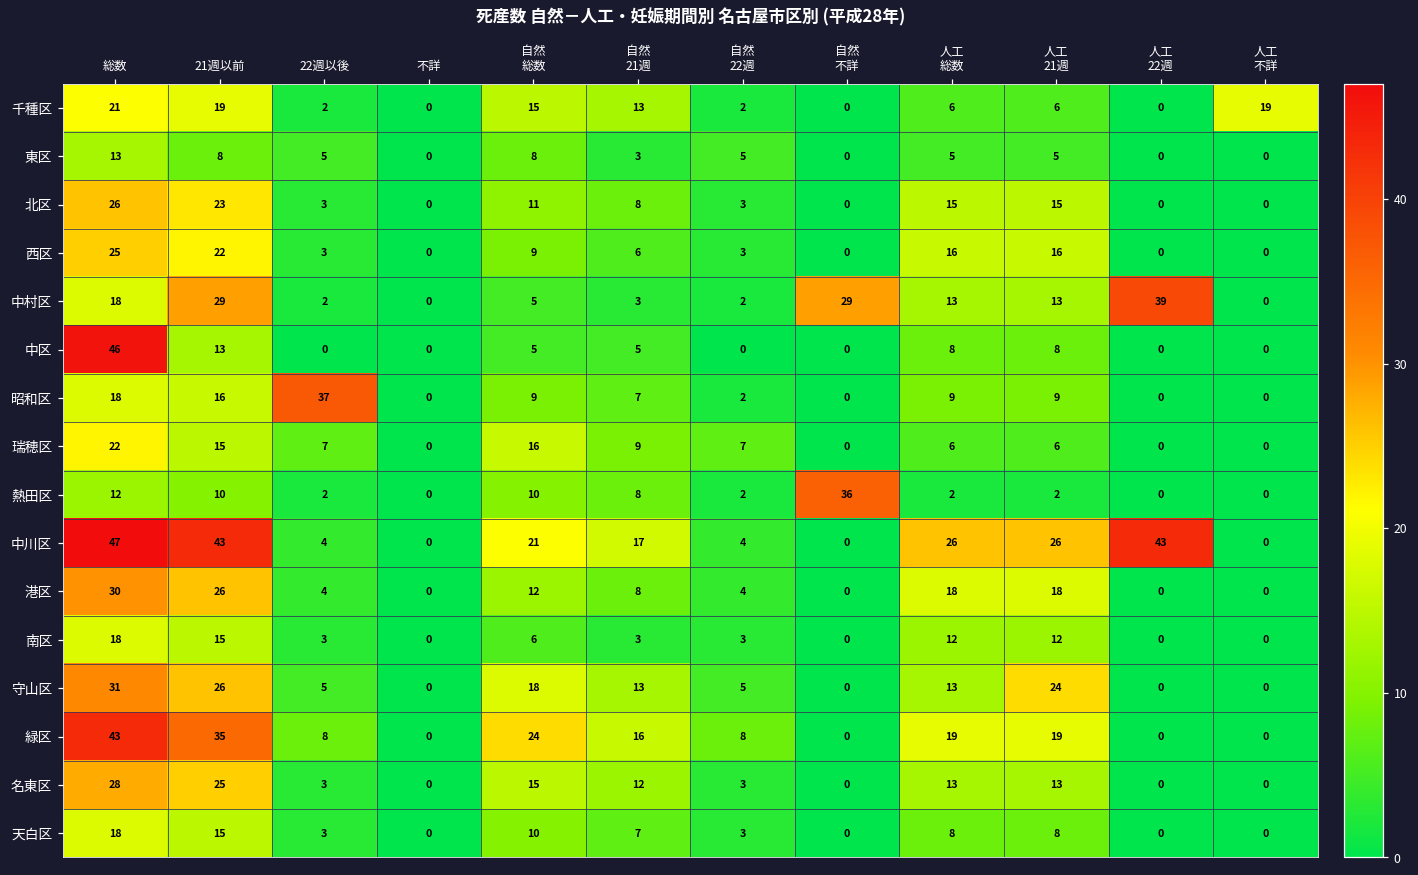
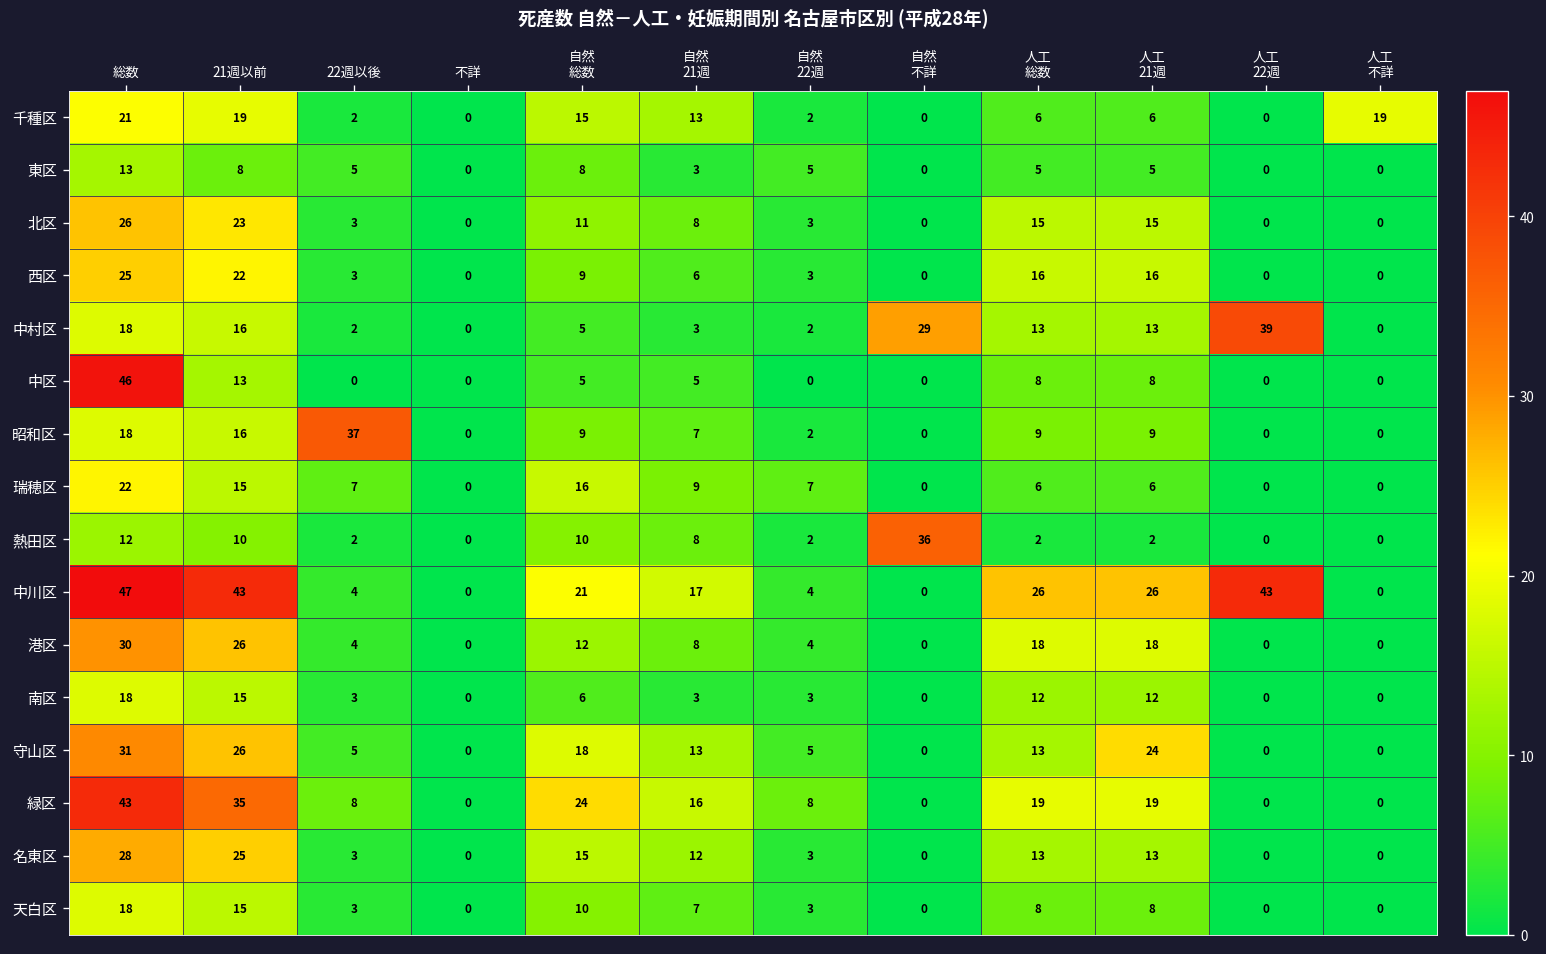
中村区, 21週以前: 29 -> 16
